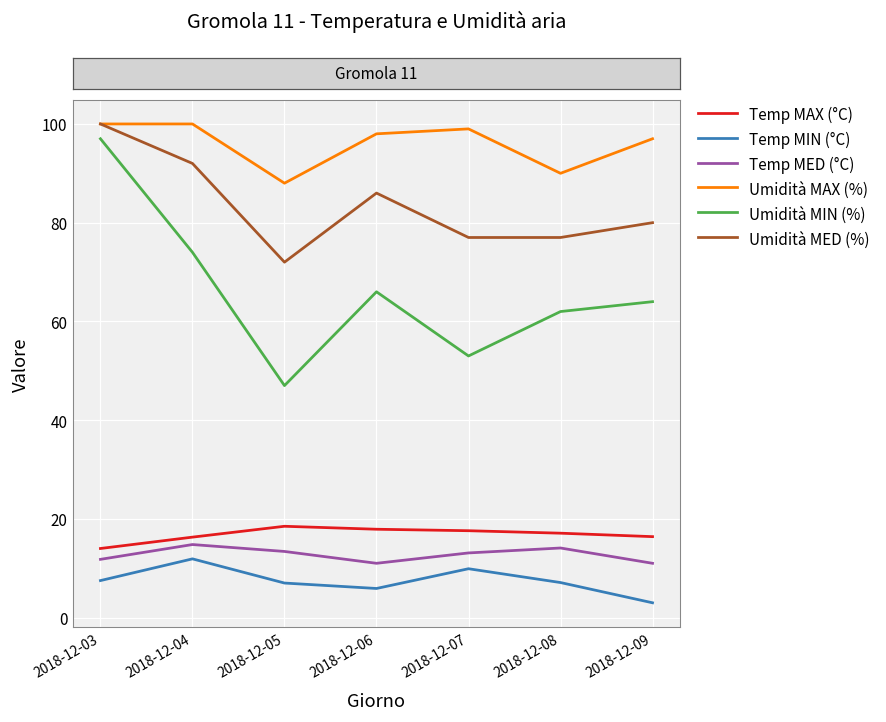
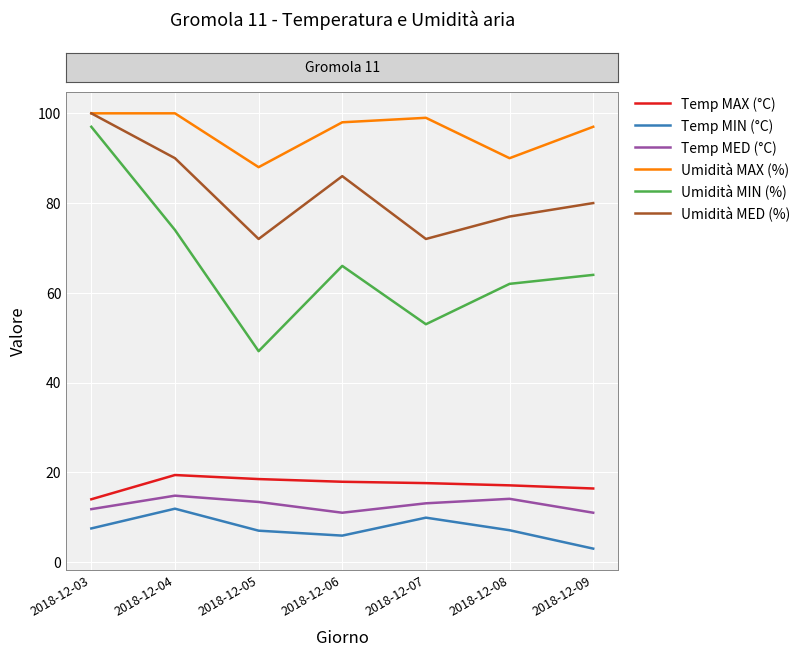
Temp MAX (°C), 2018-12-04: 16 -> 19
Umidità MED (%), 2018-12-04: 92 -> 90
Umidità MED (%), 2018-12-07: 77 -> 72
